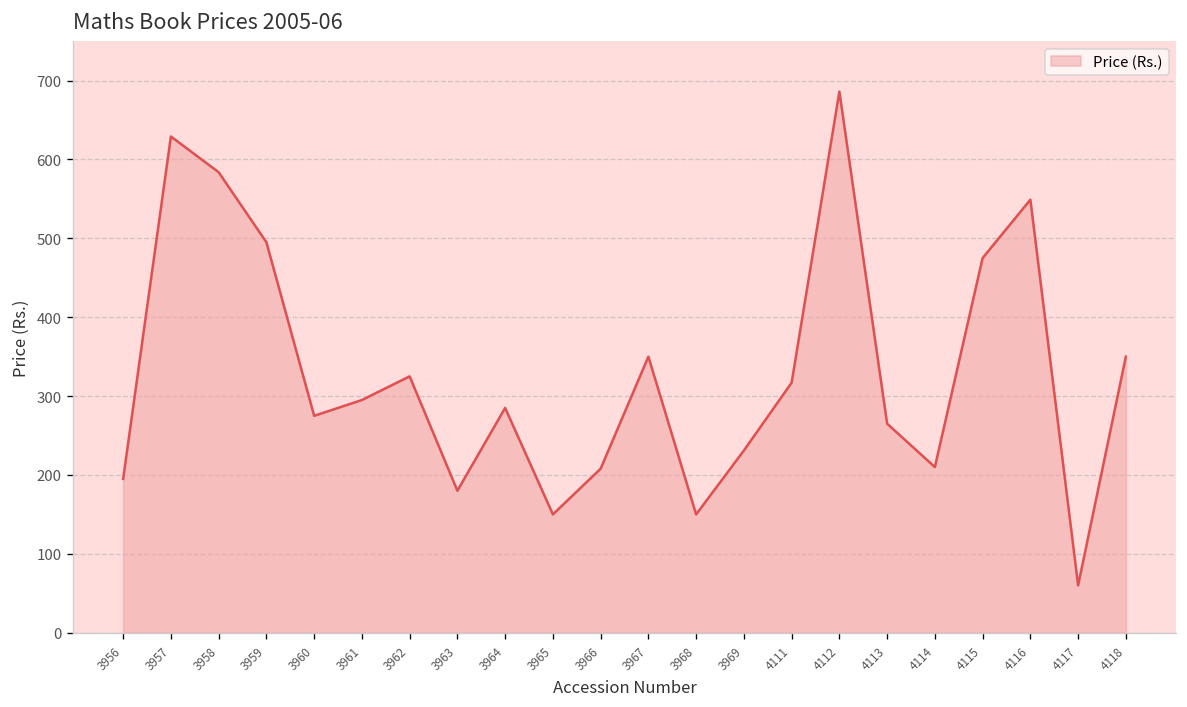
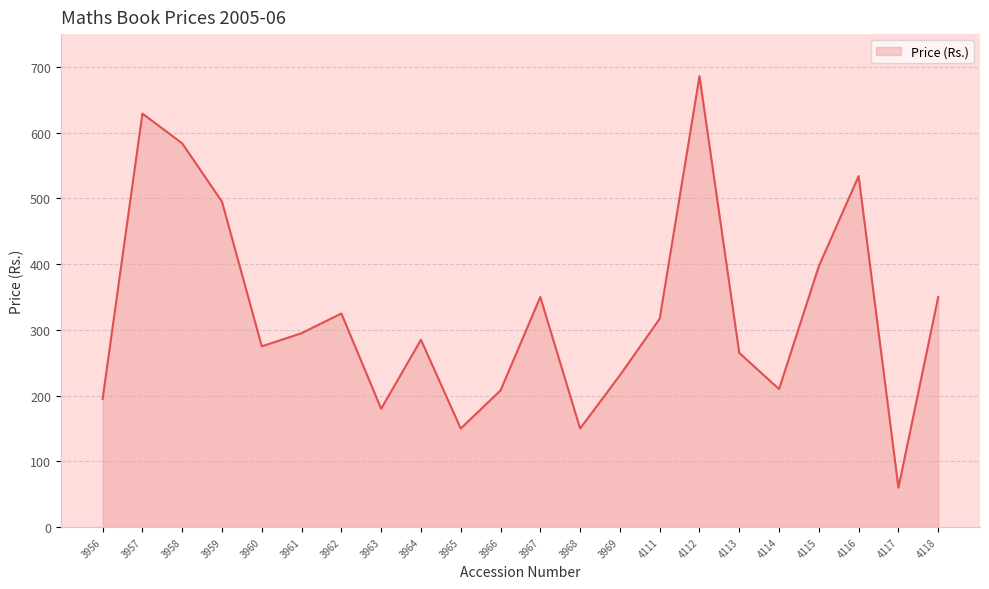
4115: 480 -> 400
4116: 550 -> 530
